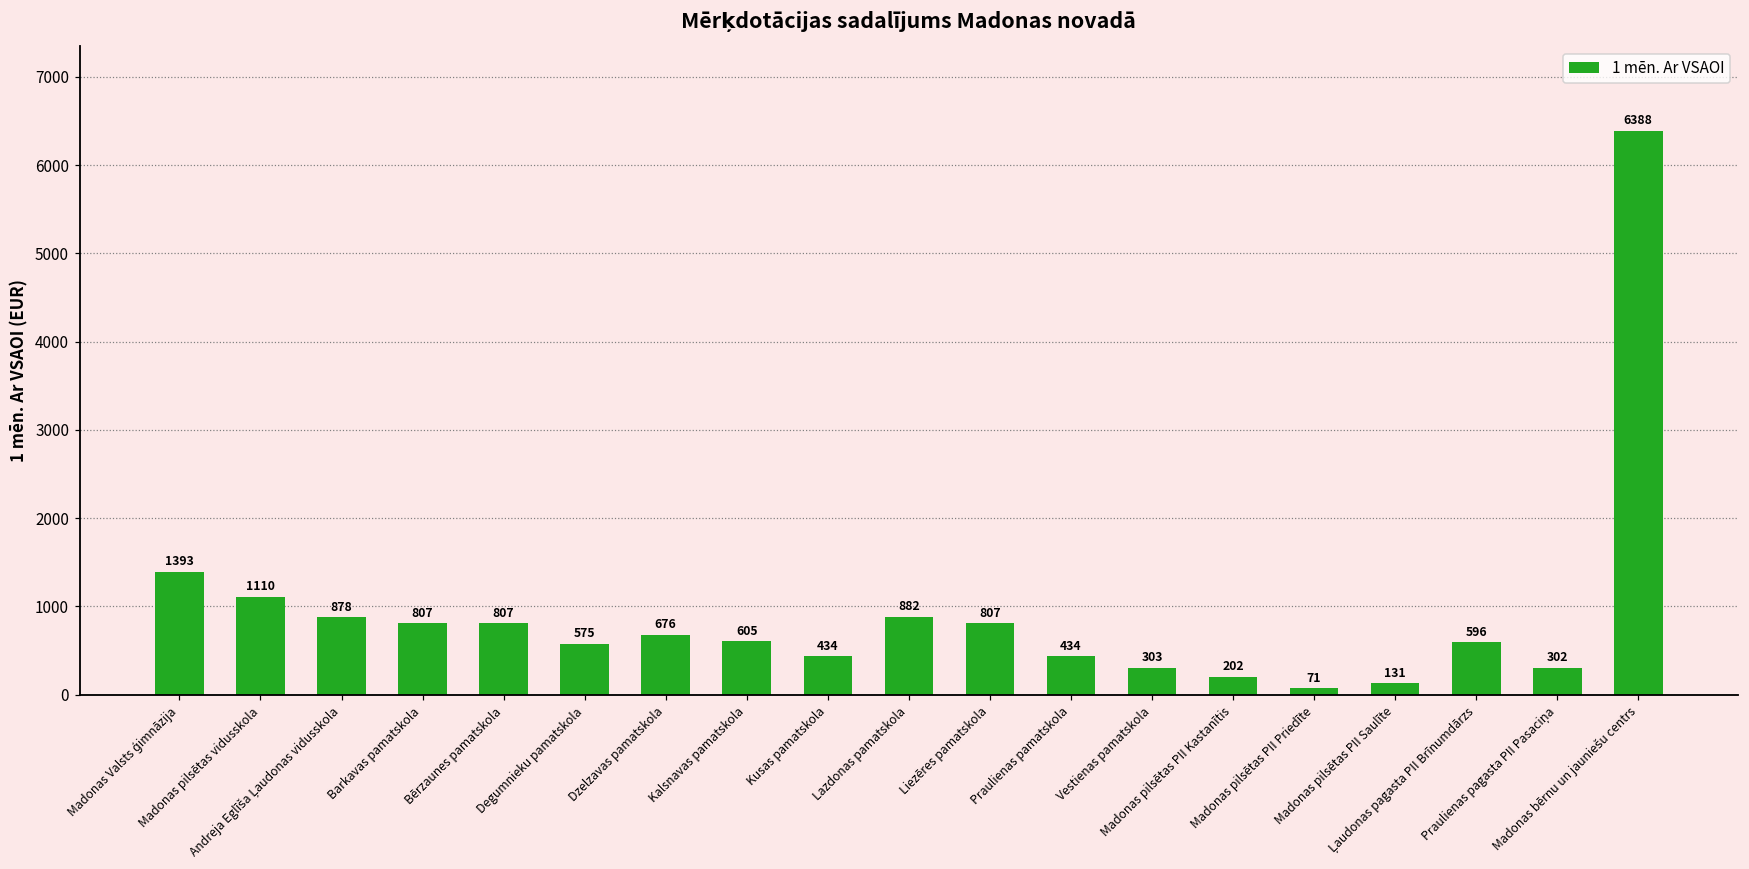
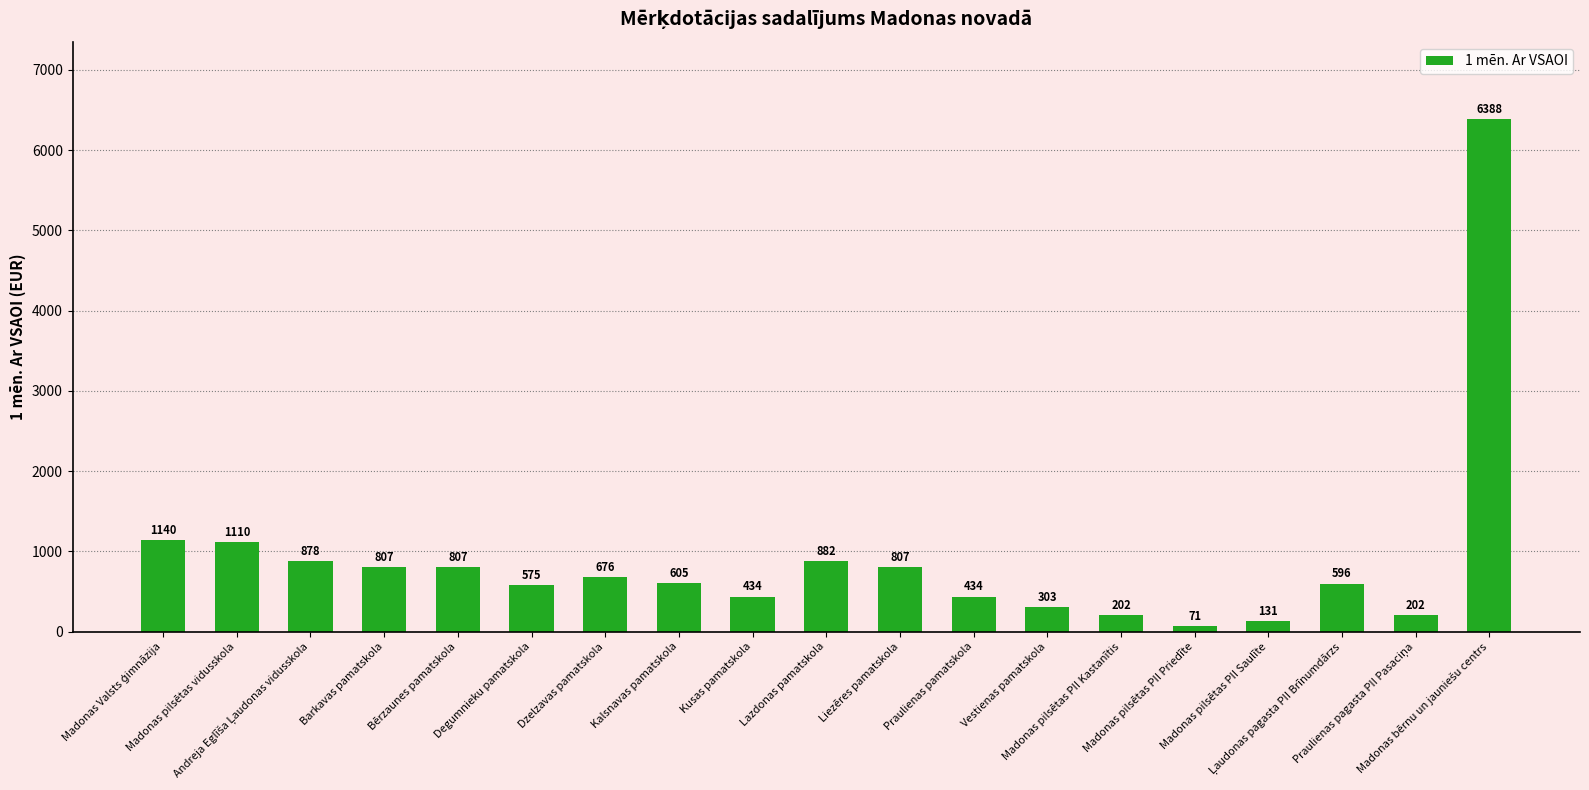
Madonas Valsts ģimnāzija: 1393 -> 1140
Praulienas pagasta PII Pasaciņa: 302 -> 202
